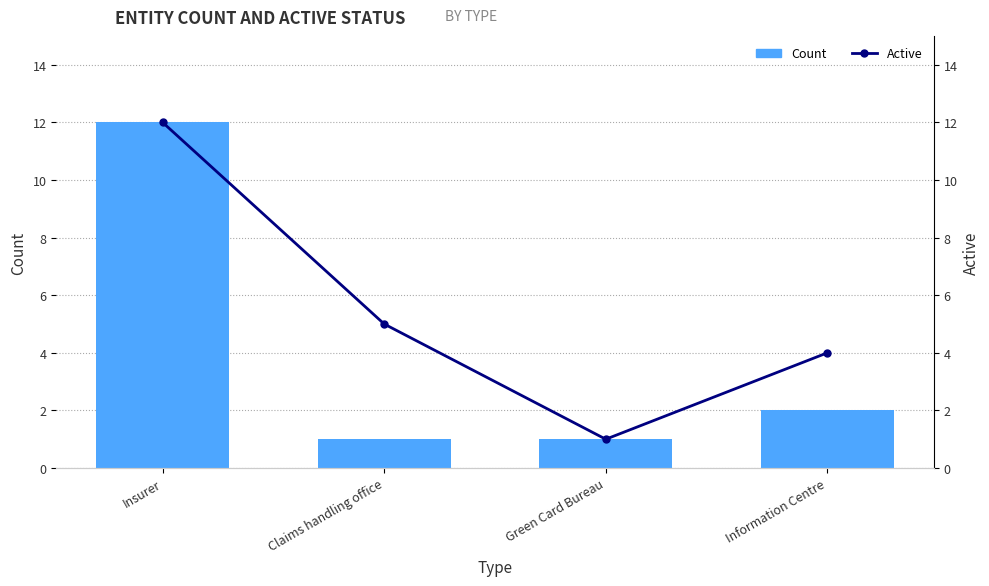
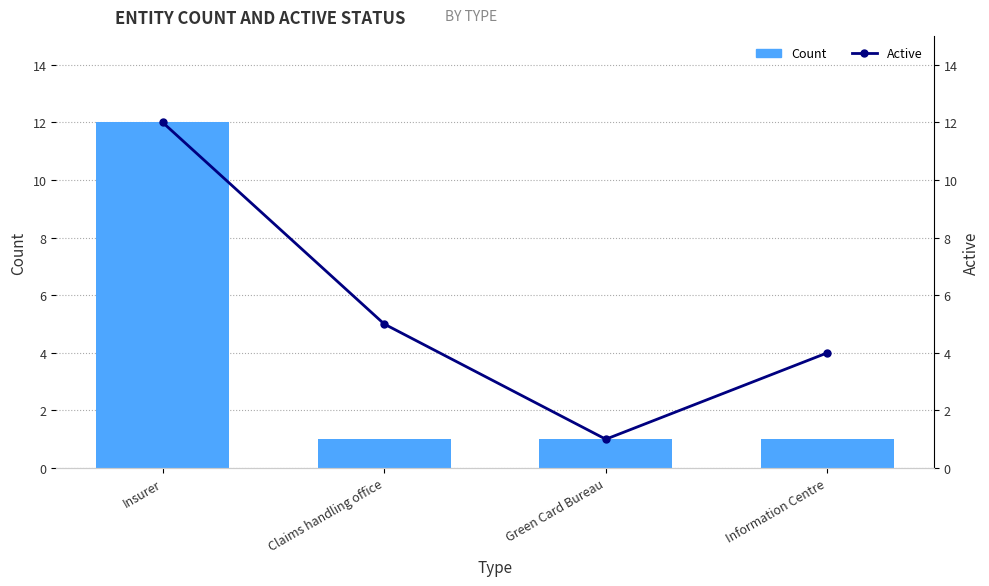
Count, Information Centre: 2 -> 1
